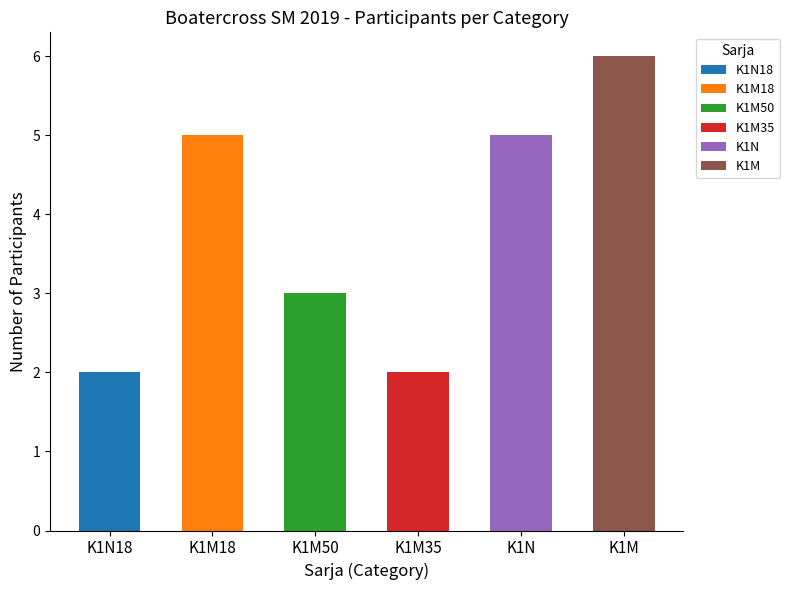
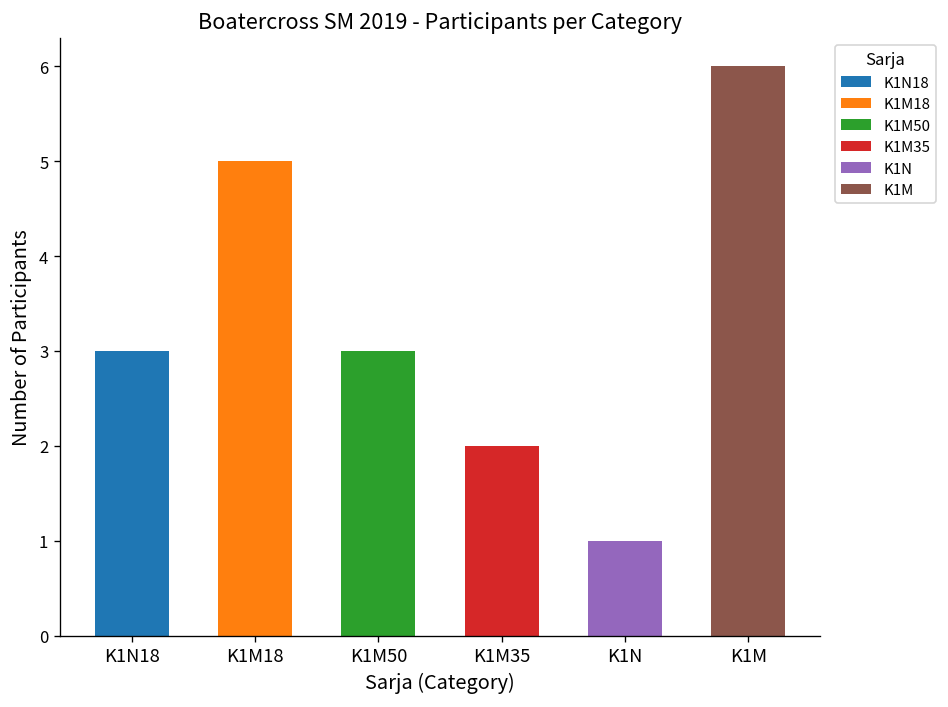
K1N18: 2 -> 3
K1N: 5 -> 1
